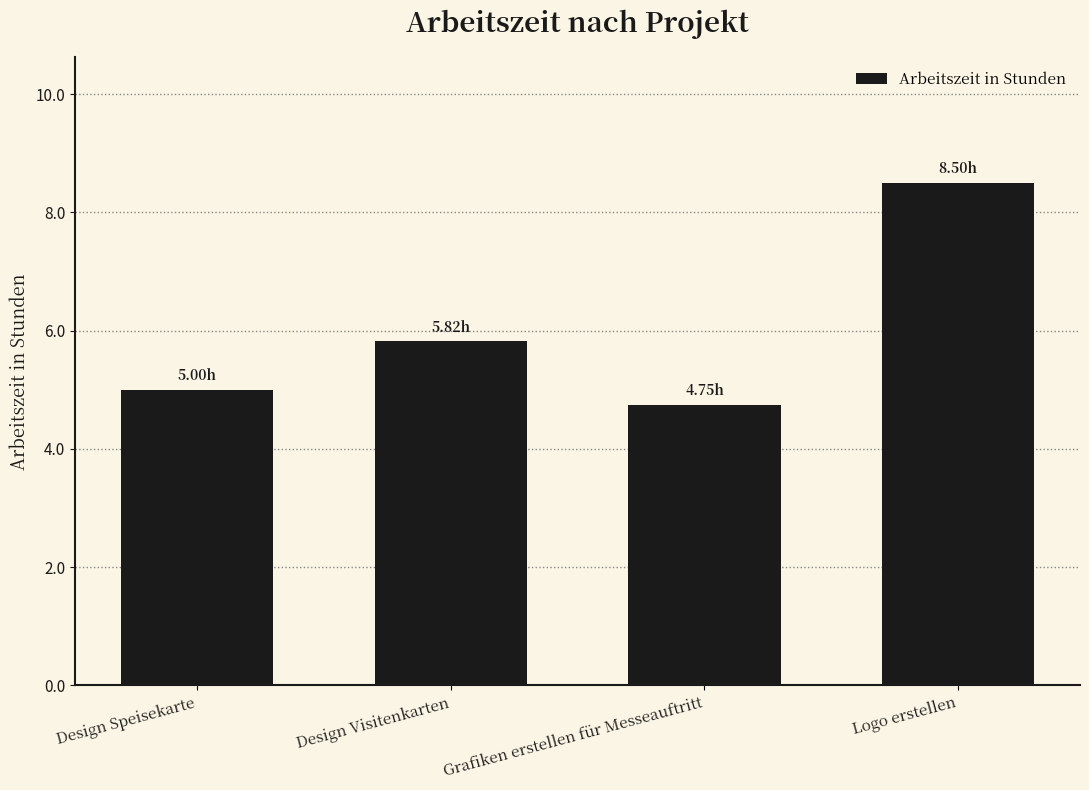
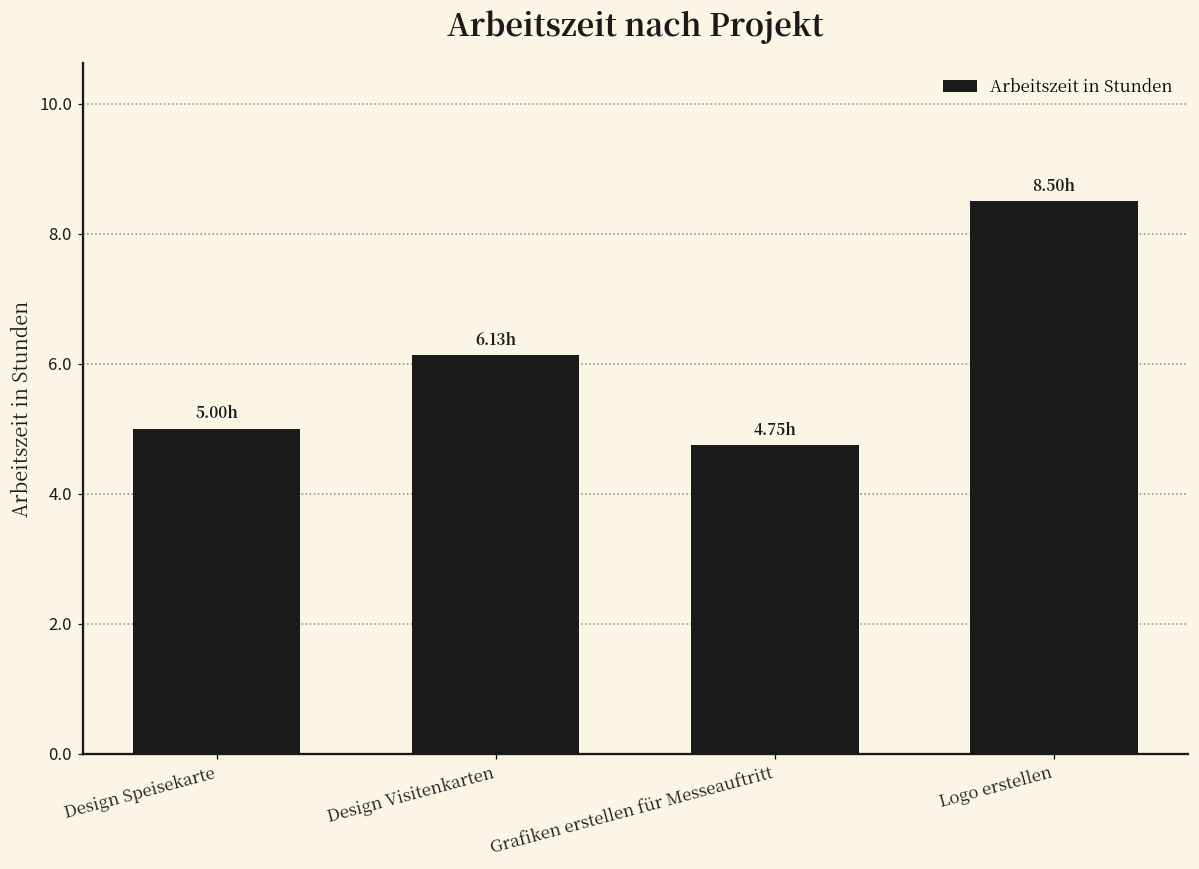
Design Visitenkarten: 5.82h -> 6.13h
